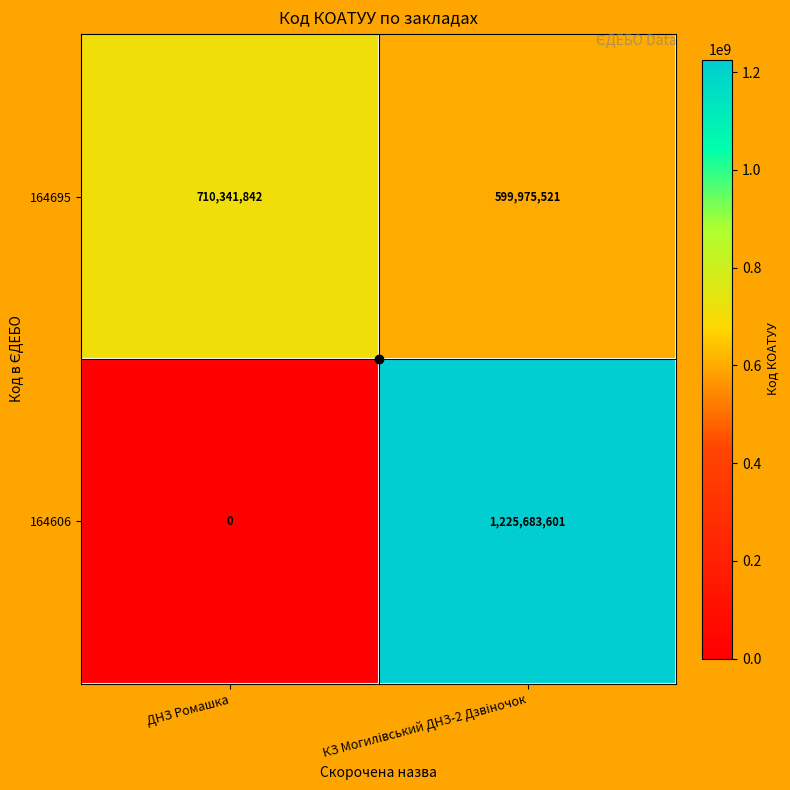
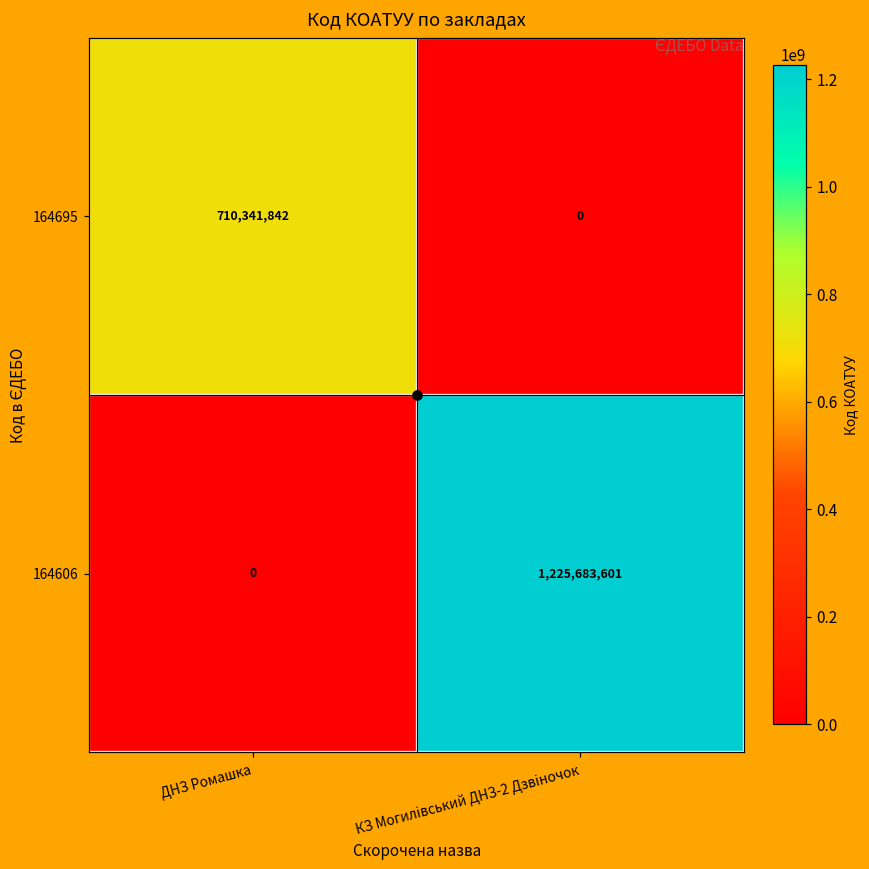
164695, КЗ Могилівський ДНЗ-2 Дзвіночок: 599,975,521 -> 0
